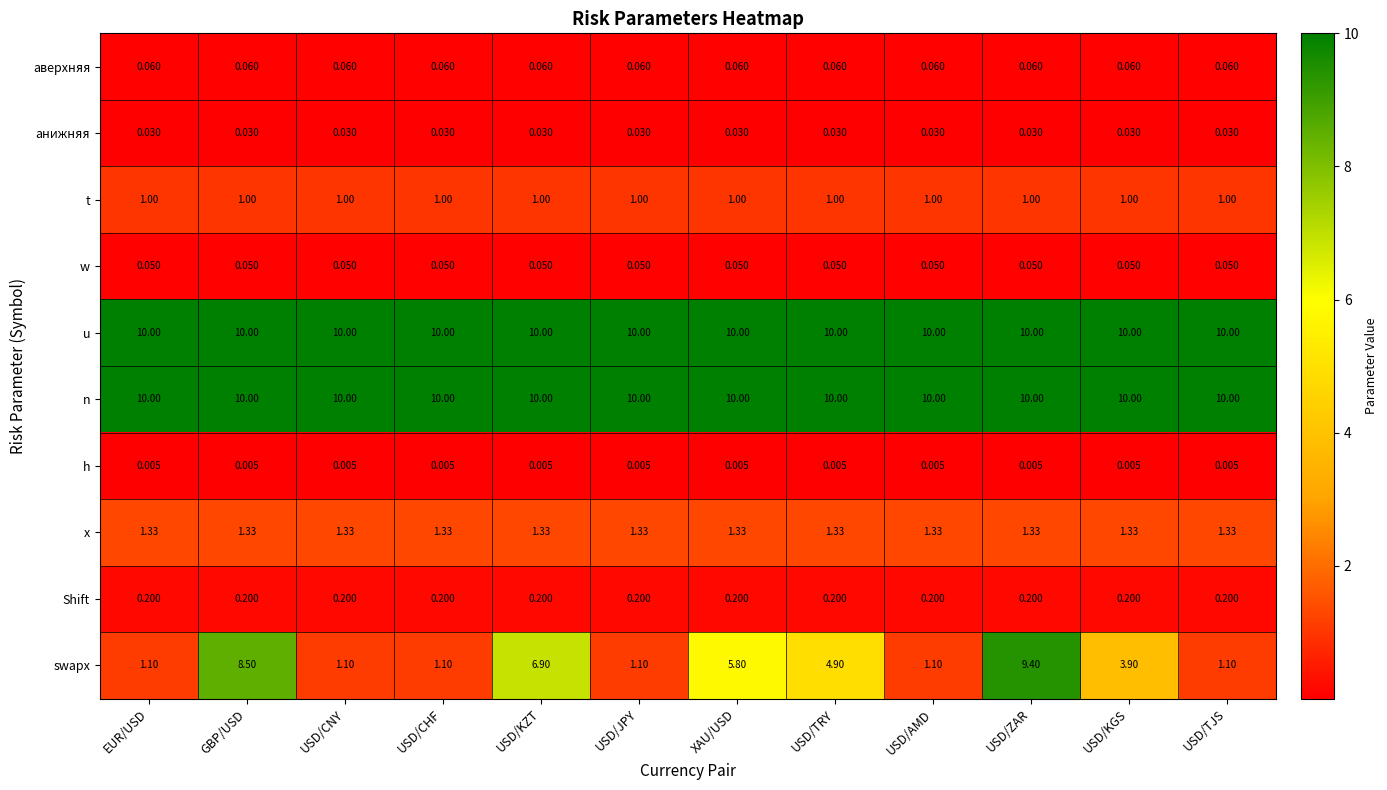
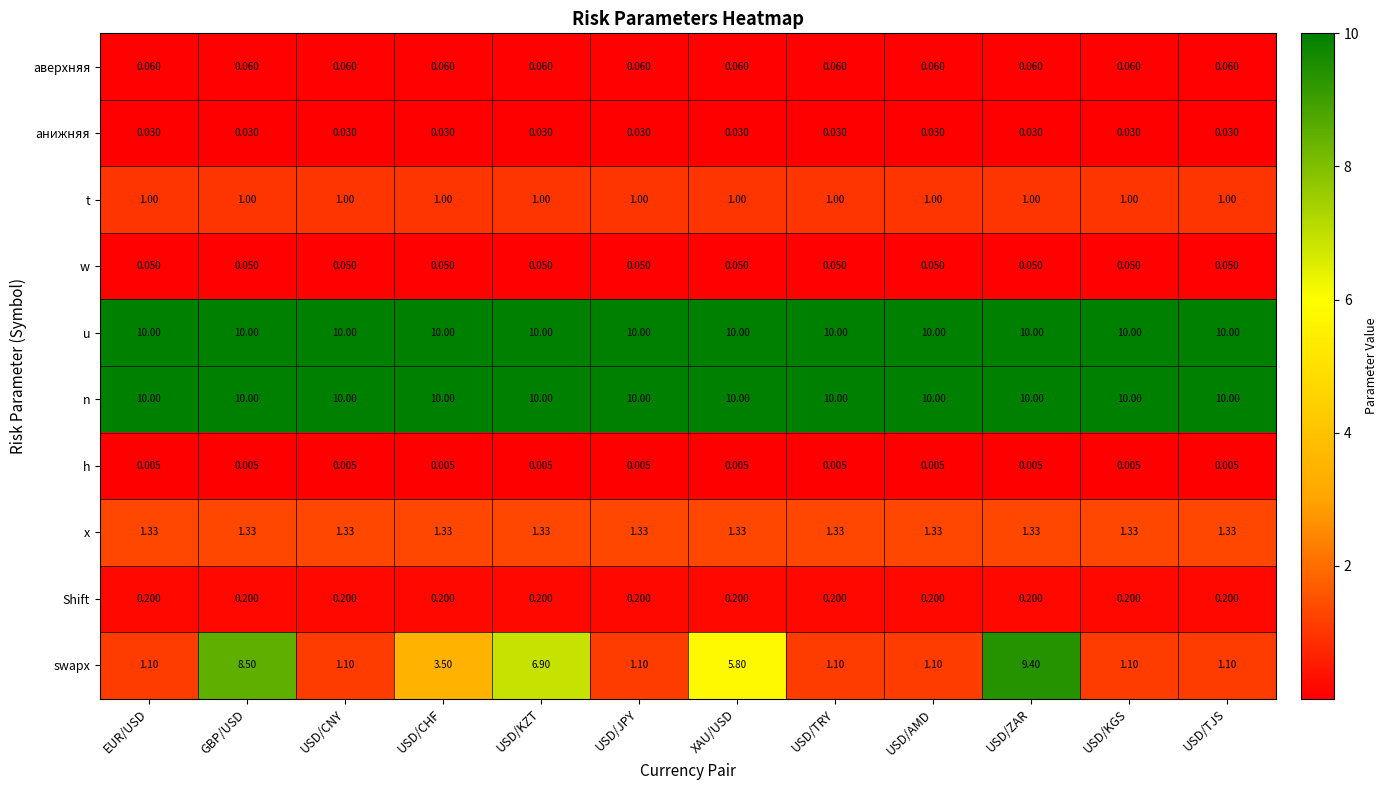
swapx, USD/CHF: 1.10 -> 3.50
swapx, USD/TRY: 4.90 -> 1.10
swapx, USD/KGS: 3.90 -> 1.10
